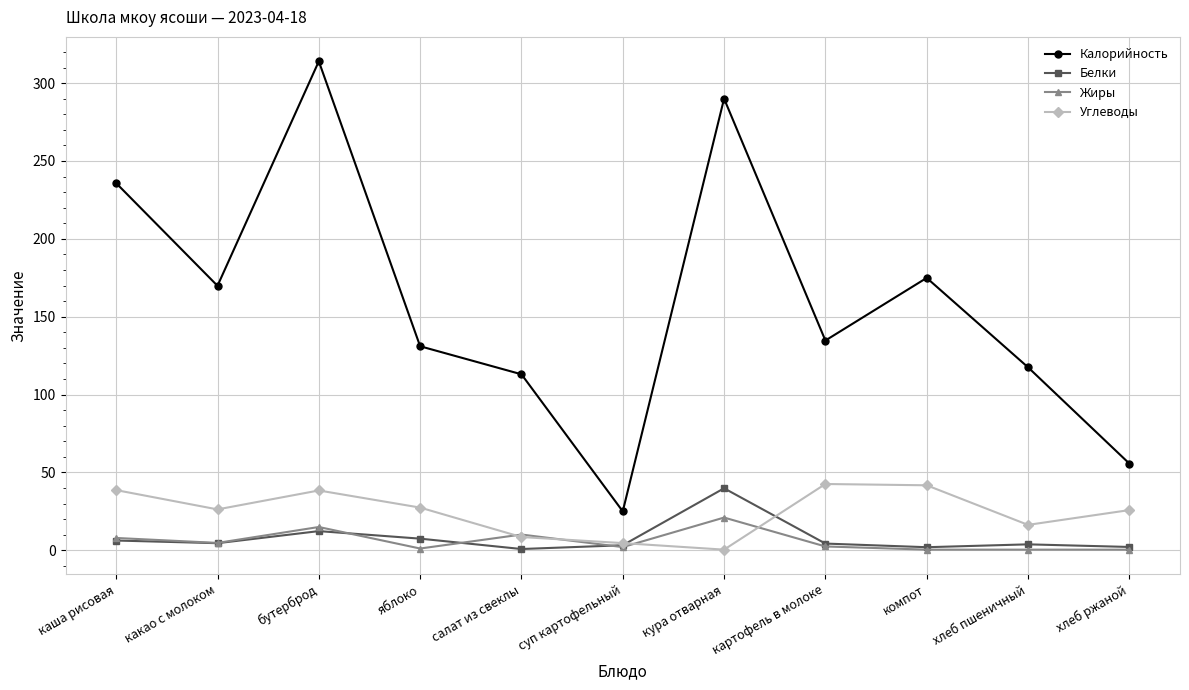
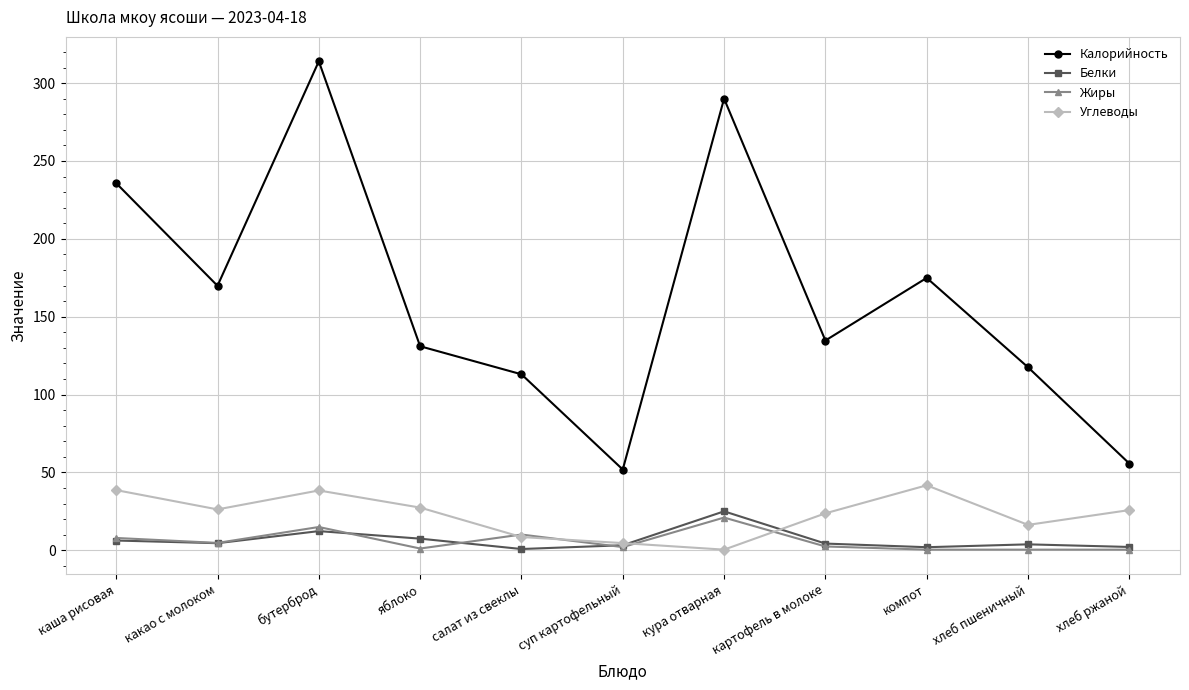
Калорийность, суп картофельный: 25 -> 52
Белки, кура отварная: 40 -> 25
Углеводы, картофель в молоке: 43 -> 24
